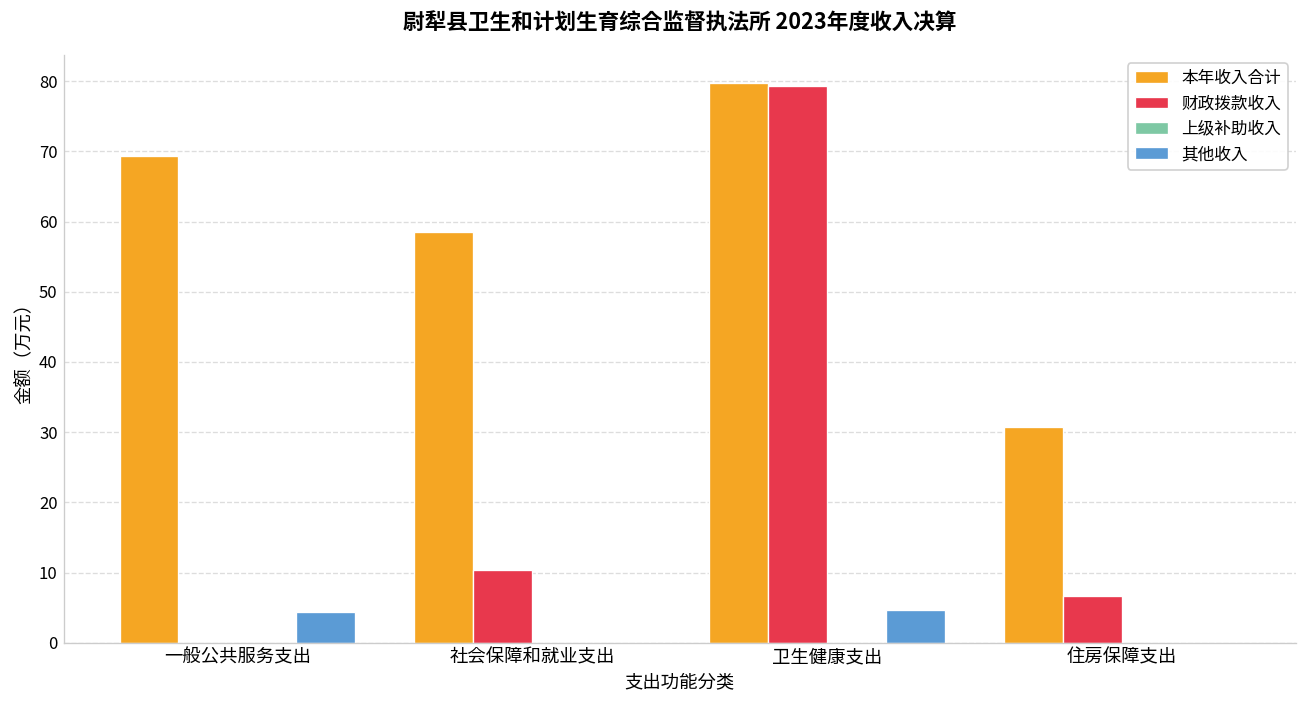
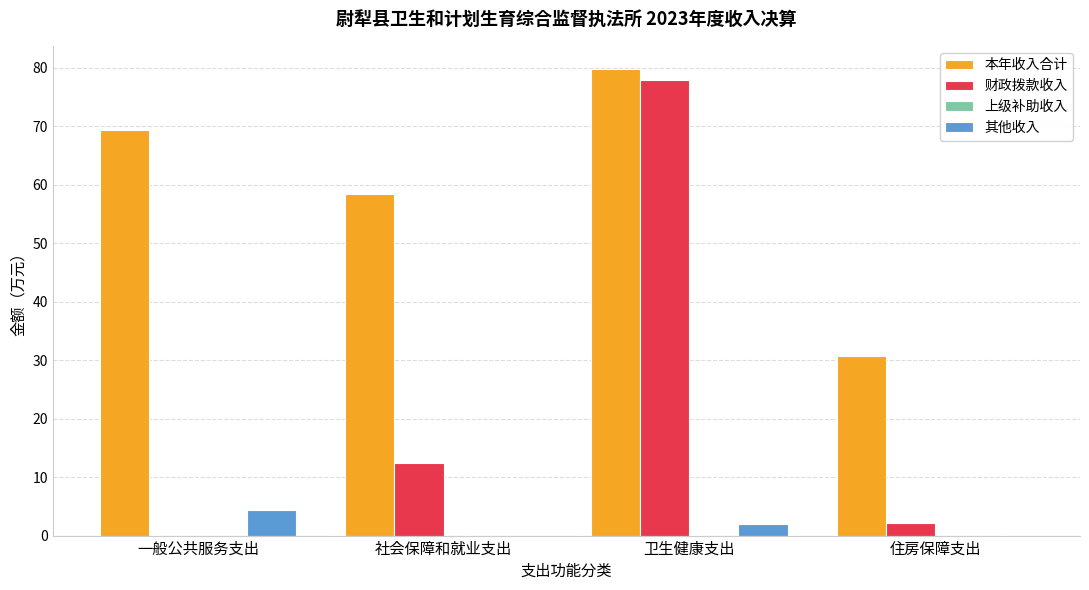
财政拨款收入, 社会保障和就业支出: 10 -> 12
财政拨款收入, 卫生健康支出: 79 -> 78
其他收入, 卫生健康支出: 5 -> 2
财政拨款收入, 住房保障支出: 7 -> 2
